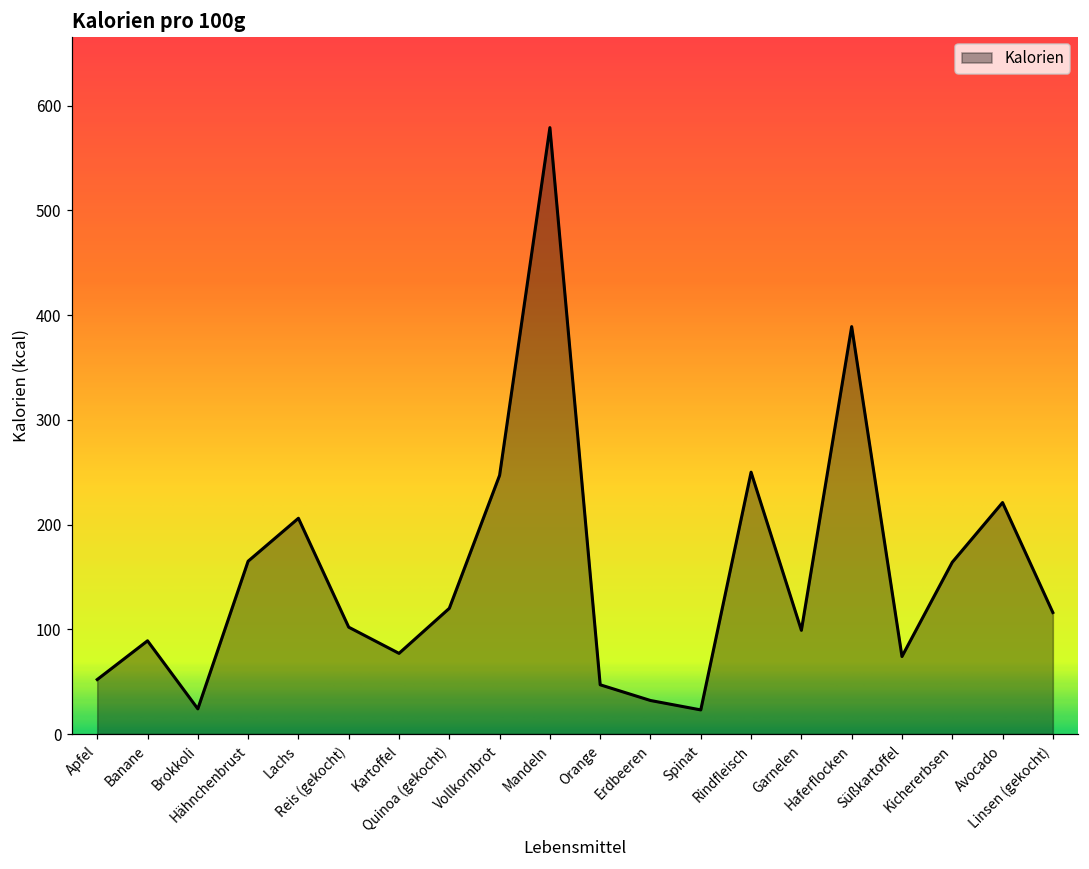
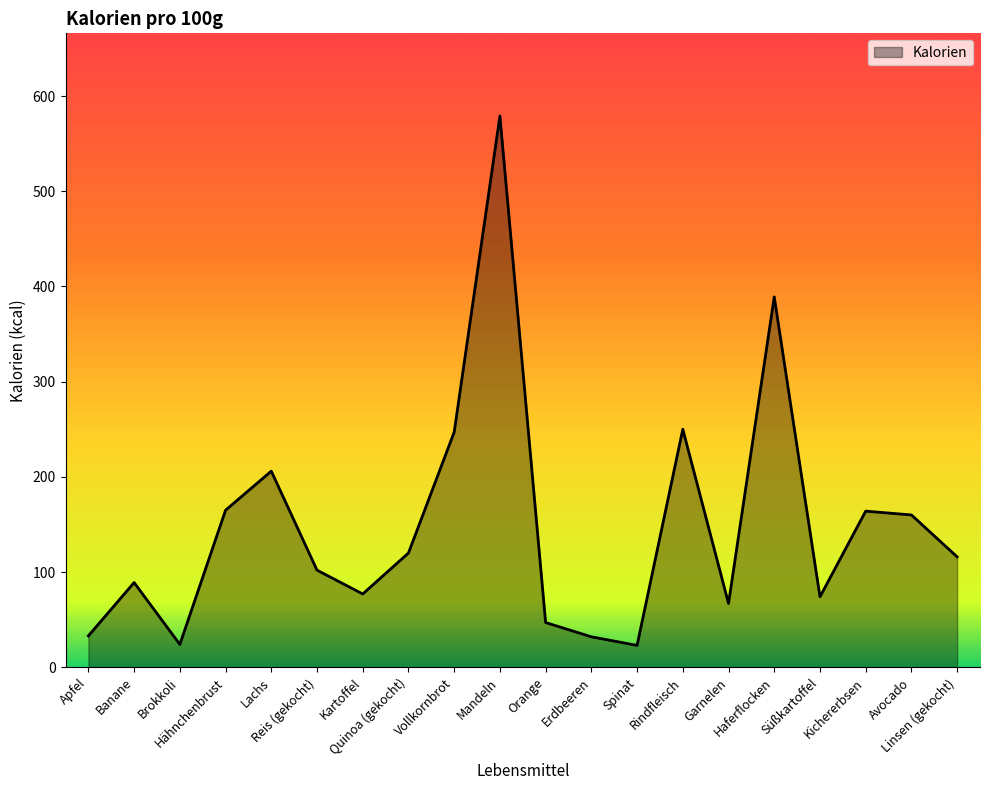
Apfel: 50 -> 30
Garnelen: 100 -> 70
Avocado: 220 -> 160
